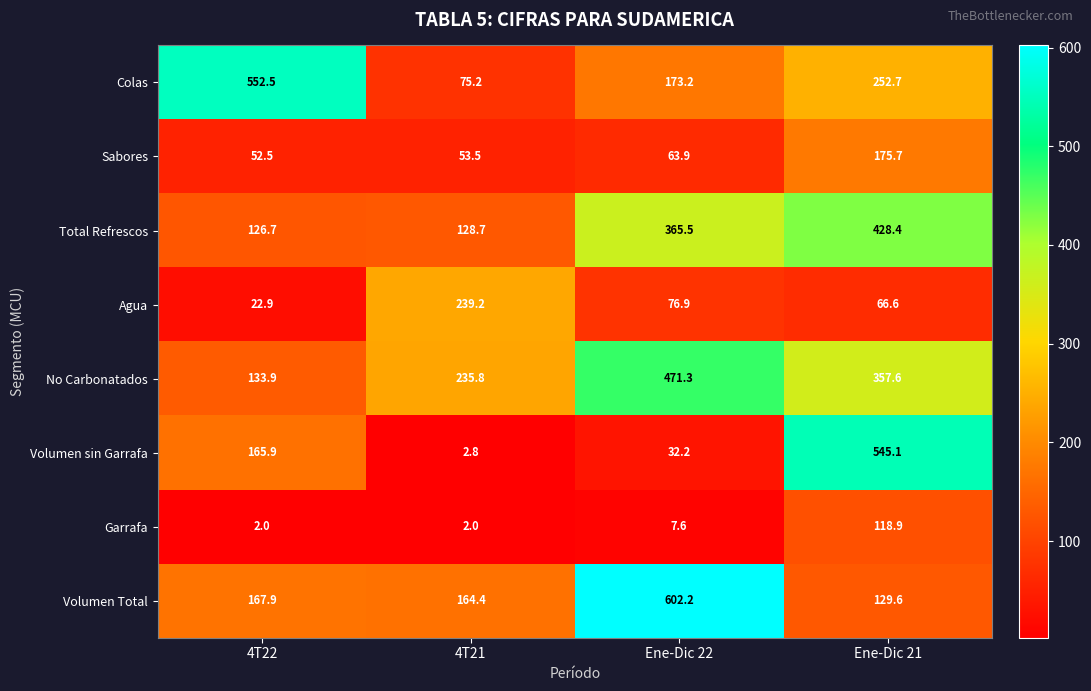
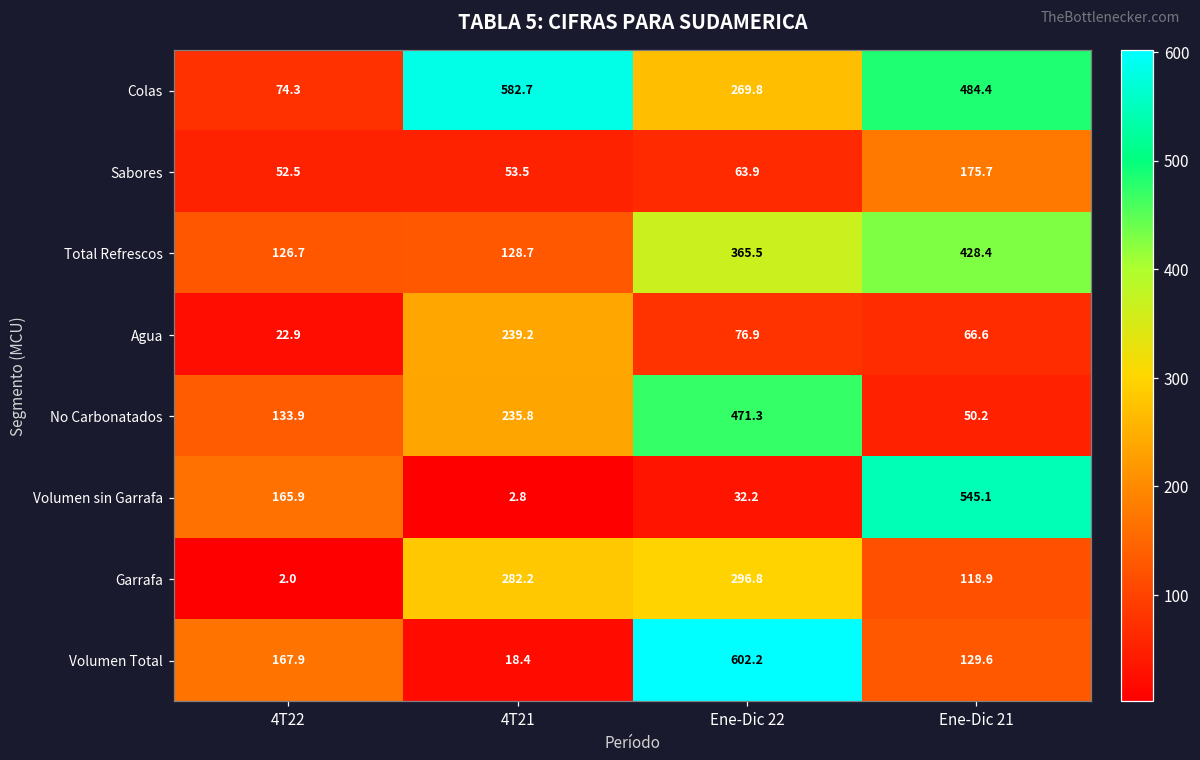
Colas, 4T22: 552.5 -> 74.3
Colas, 4T21: 75.2 -> 582.7
Colas, Ene-Dic 22: 173.2 -> 269.8
Colas, Ene-Dic 21: 252.7 -> 484.4
No Carbonatados, Ene-Dic 21: 357.6 -> 50.2
Garrafa, 4T21: 2.0 -> 282.2
Garrafa, Ene-Dic 22: 7.6 -> 296.8
Volumen Total, 4T21: 164.4 -> 18.4
